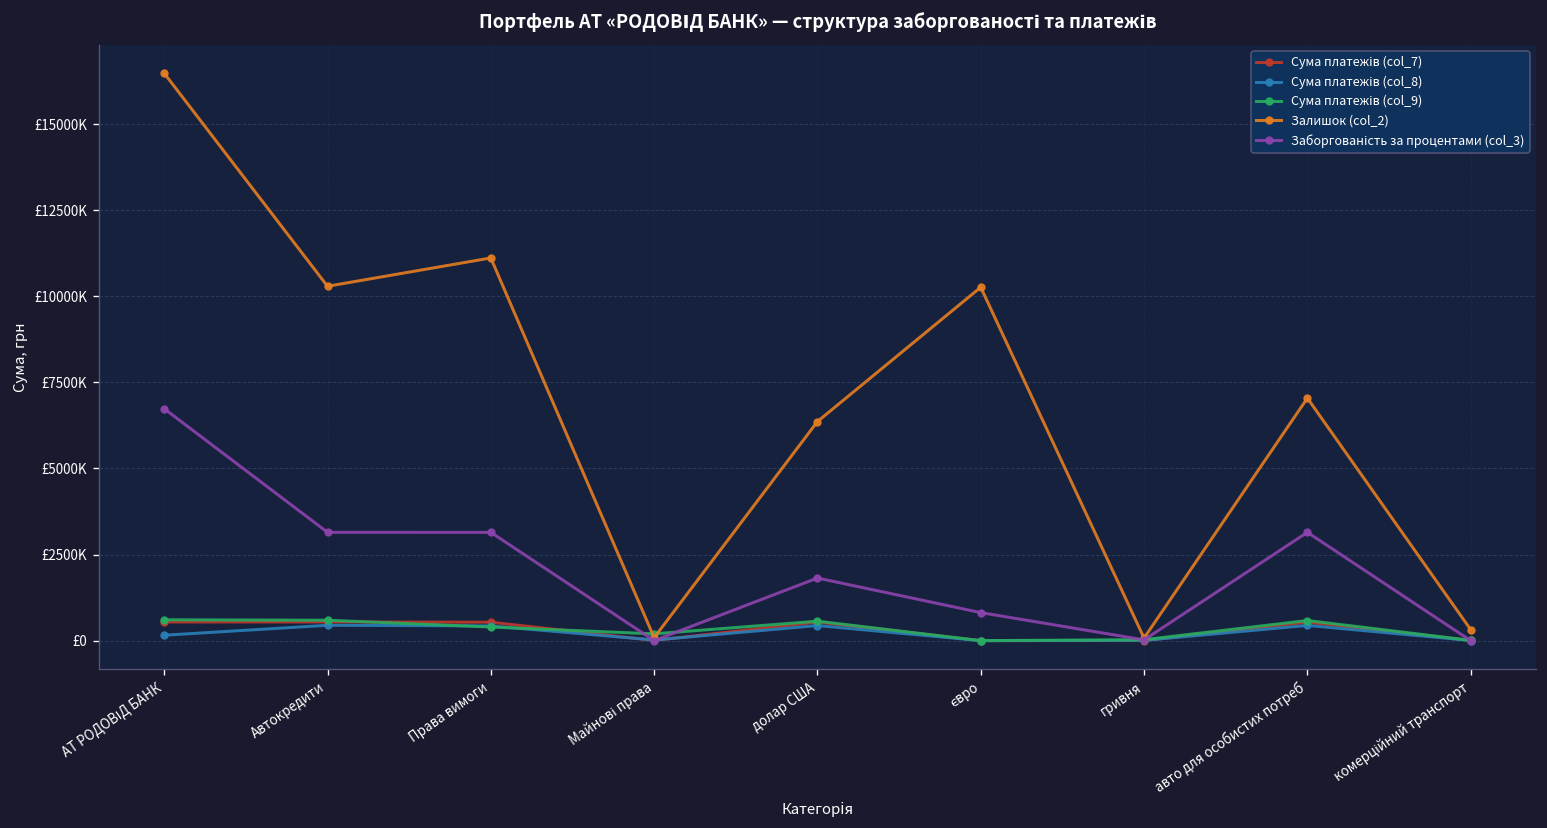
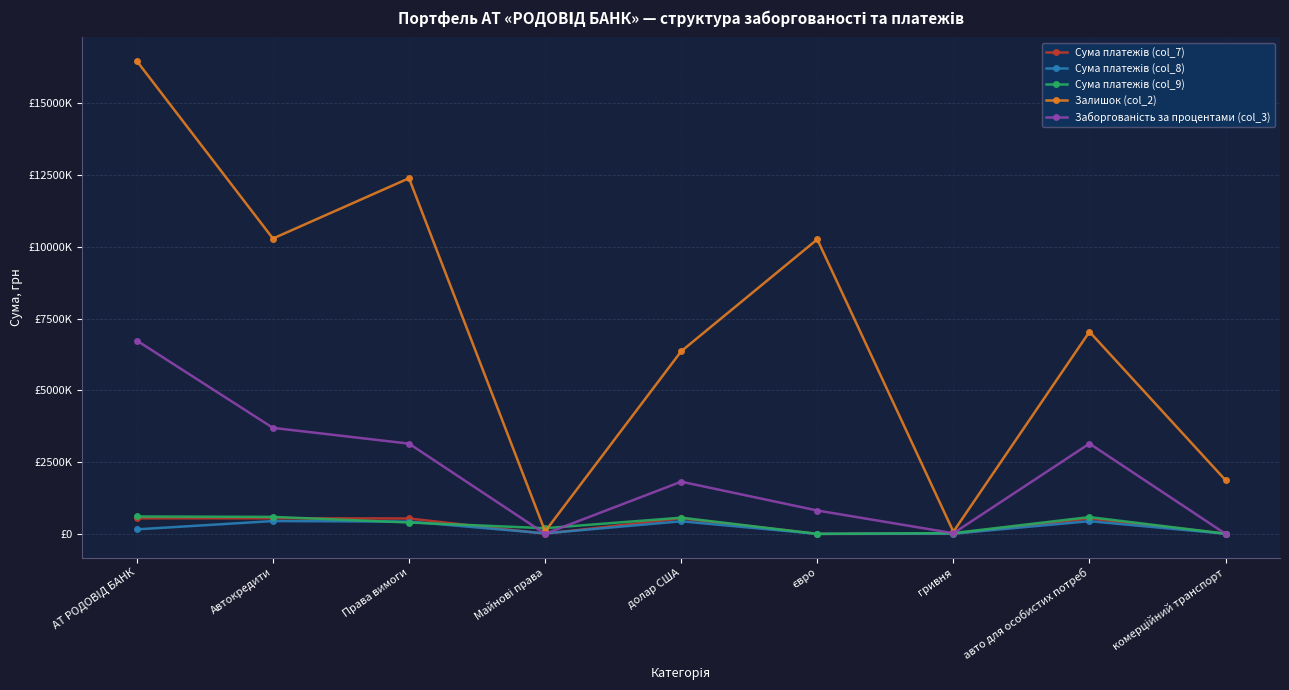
Заборгованість за процентами (col_3), Автокредити: £3100000 -> £3700000
Залишок (col_2), Права вимоги: £11100000 -> £12400000
Залишок (col_2), комерційний транспорт: £300000 -> £1900000
